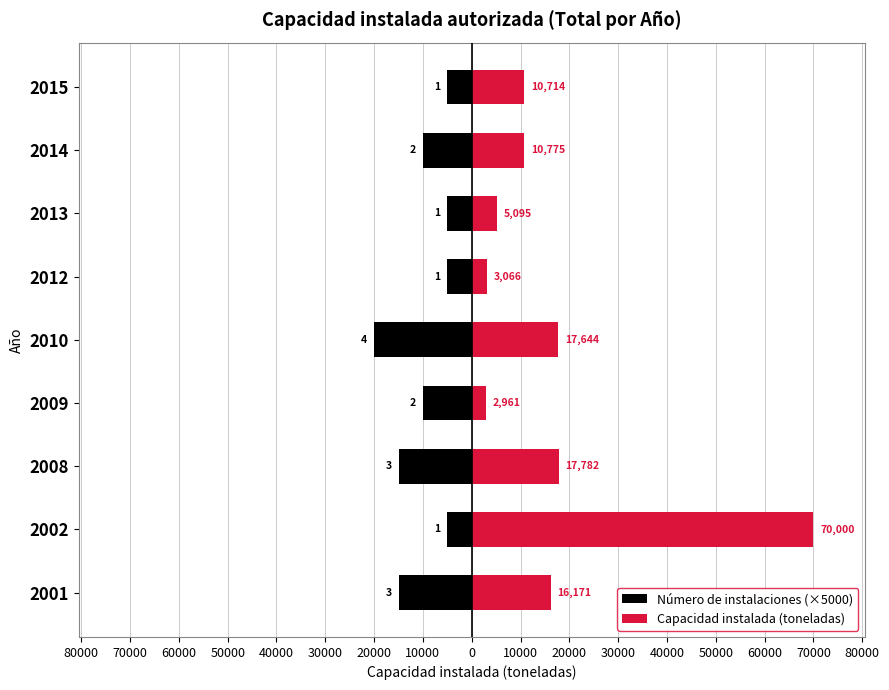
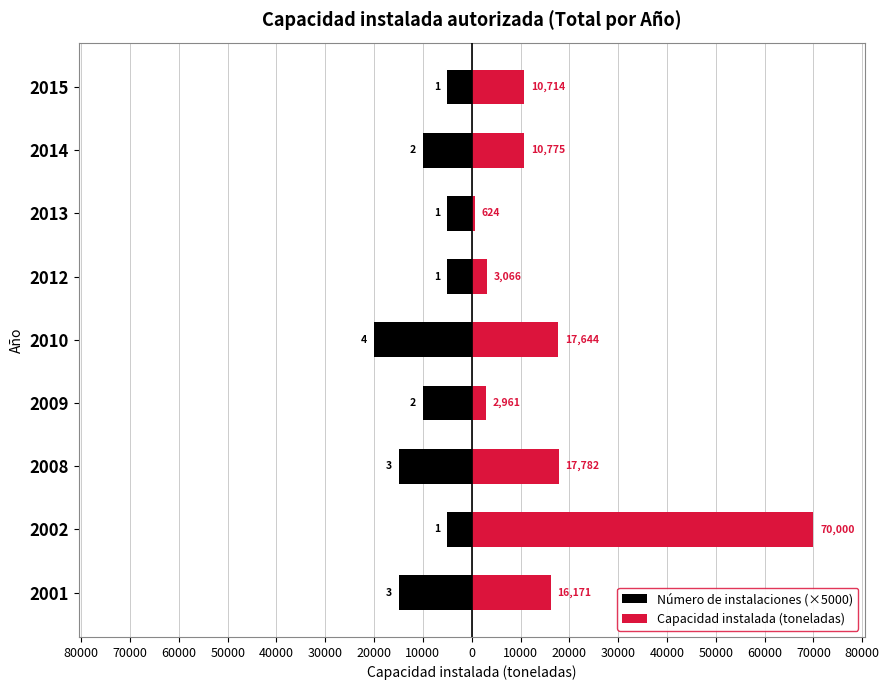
Capacidad instalada (toneladas), 2013: 5,095 -> 624
